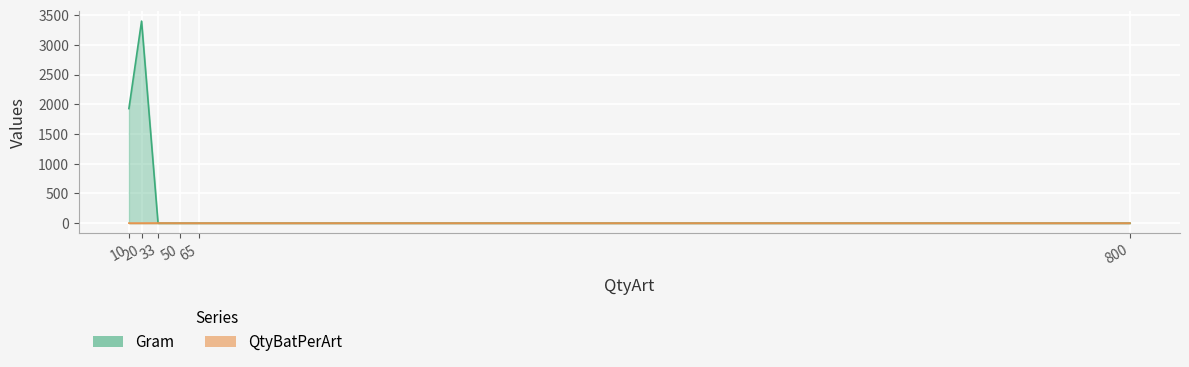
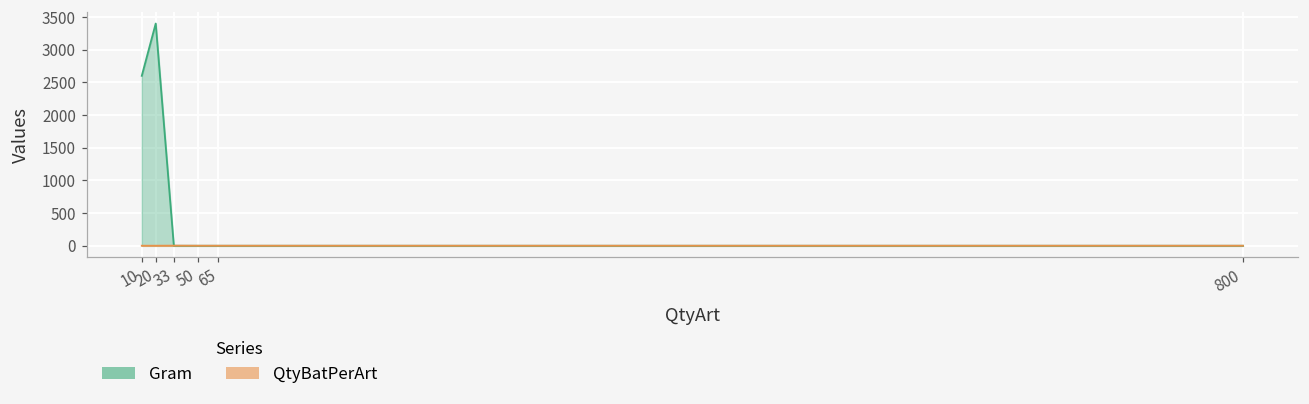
Gram, 10: 1900 -> 2600
